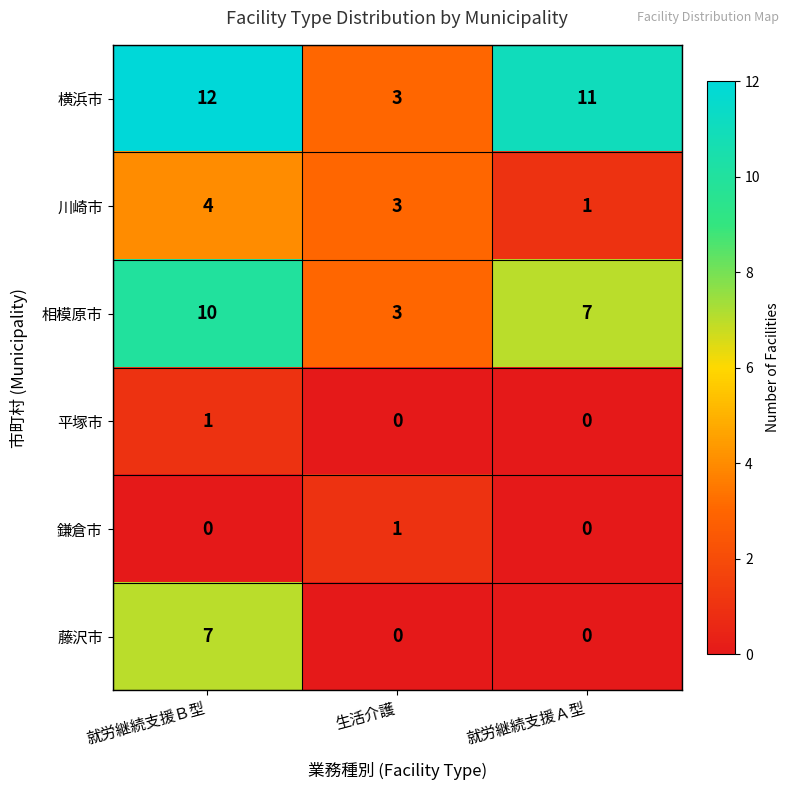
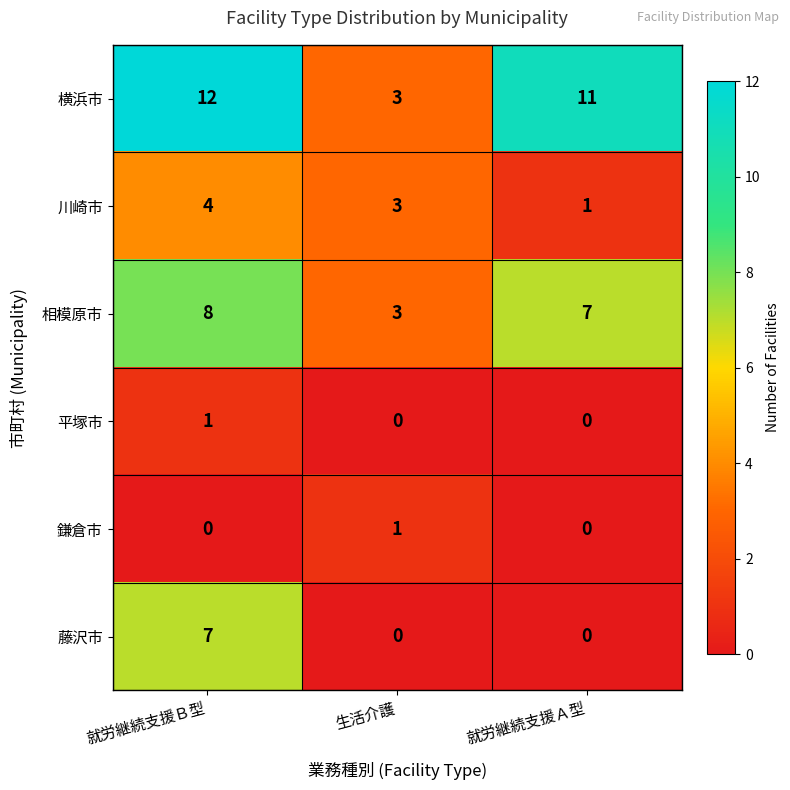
相模原市, 就労継続支援Ｂ型: 10 -> 8
